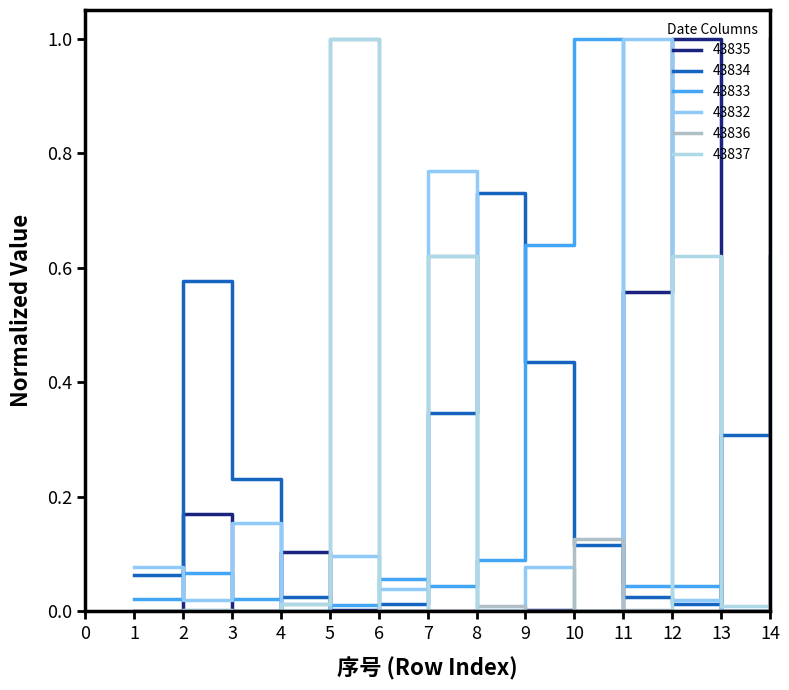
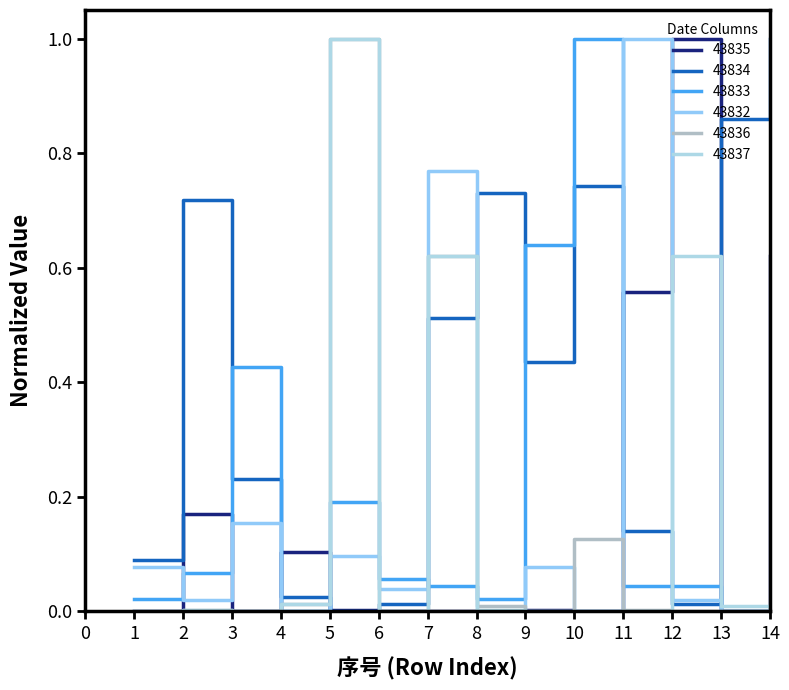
43834, 1: 0.06 -> 0.09
43834, 2: 0.58 -> 0.72
43833, 3: 0.02 -> 0.43
43833, 5: 0.01 -> 0.19
43834, 7: 0.35 -> 0.51
43833, 8: 0.09 -> 0.02
43834, 10: 0.12 -> 0.74
43834, 11: 0.03 -> 0.14
43834, 13: 0.31 -> 0.86
